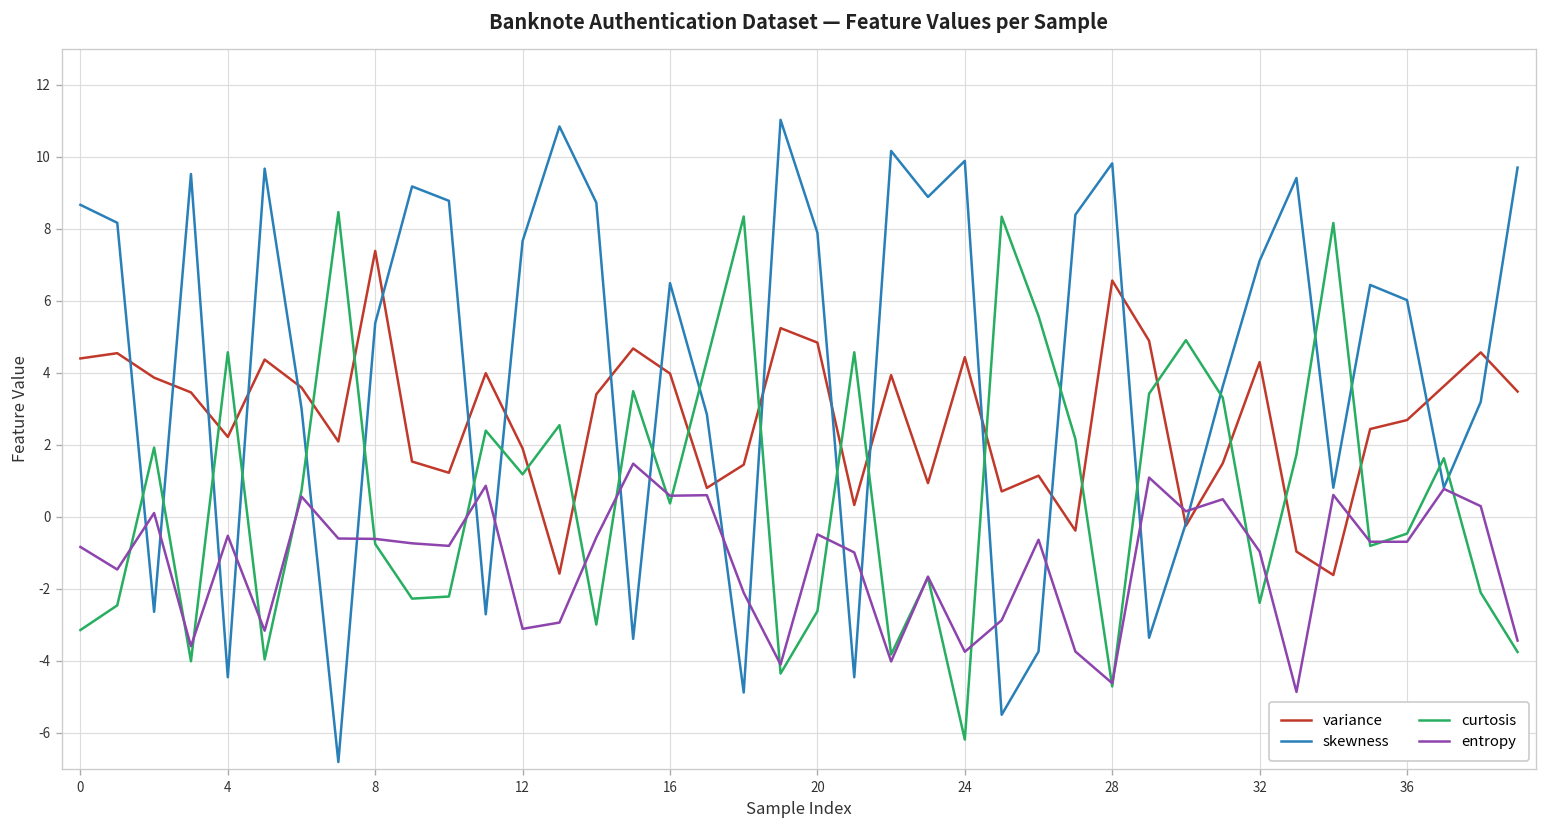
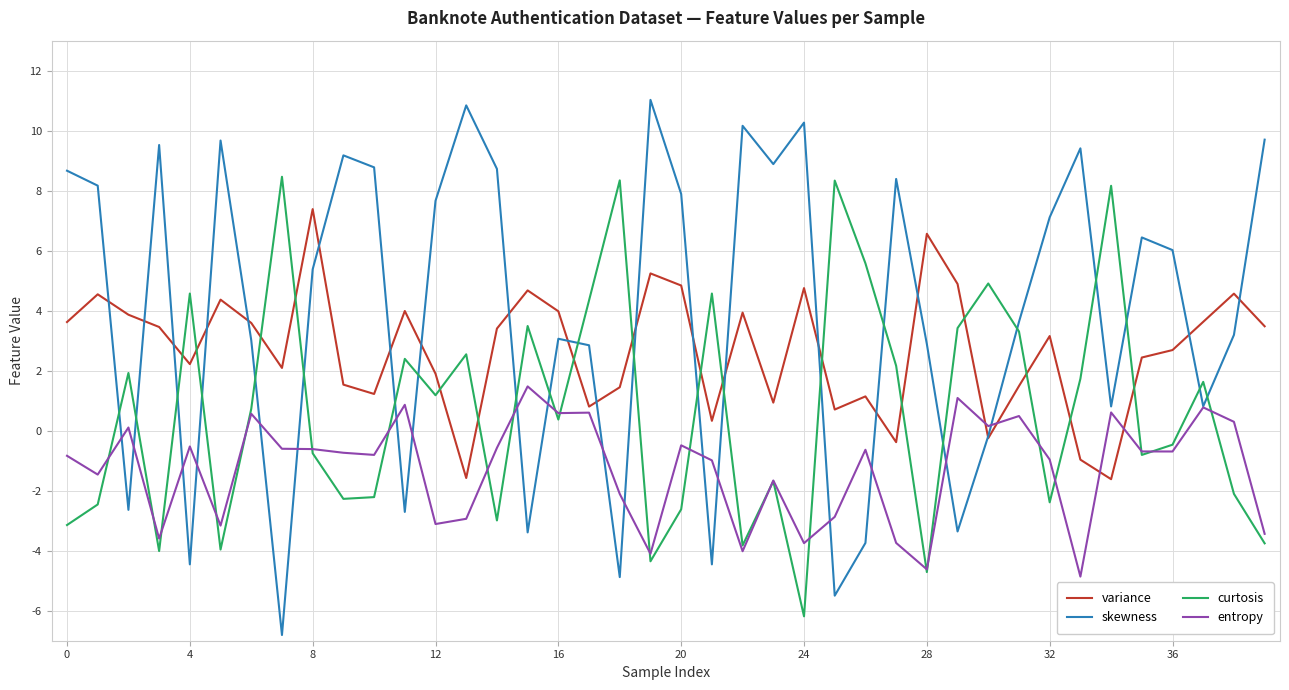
variance, 0: 4.4 -> 3.6
skewness, 16: 6.5 -> 3.1
variance, 24: 4.4 -> 4.8
skewness, 24: 9.9 -> 10.3
skewness, 28: 9.8 -> 2.9
variance, 32: 4.3 -> 3.2
